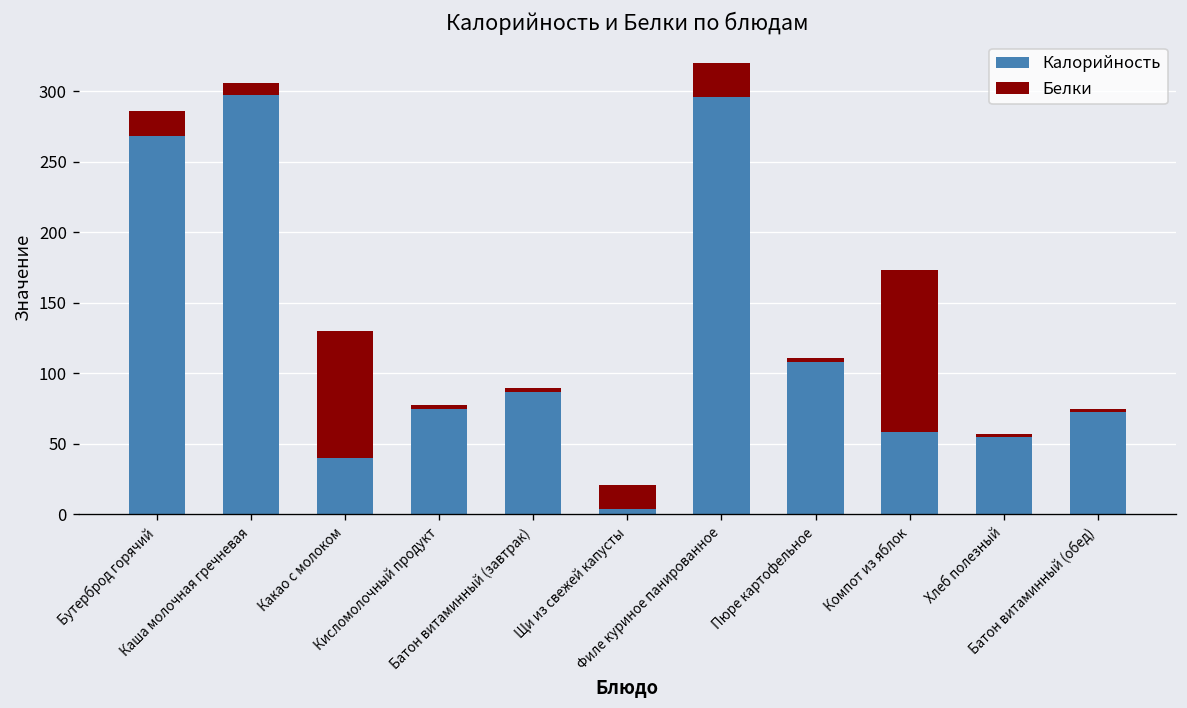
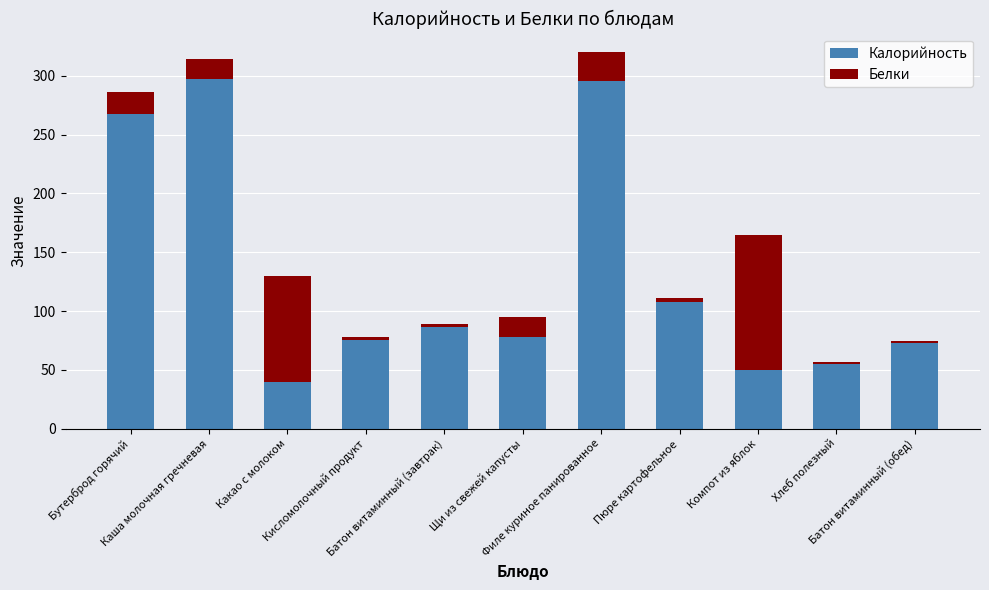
Белки, Каша молочная гречневая: 9 -> 17
Калорийность, Щи из свежей капусты: 4 -> 78
Калорийность, Компот из яблок: 58 -> 50
